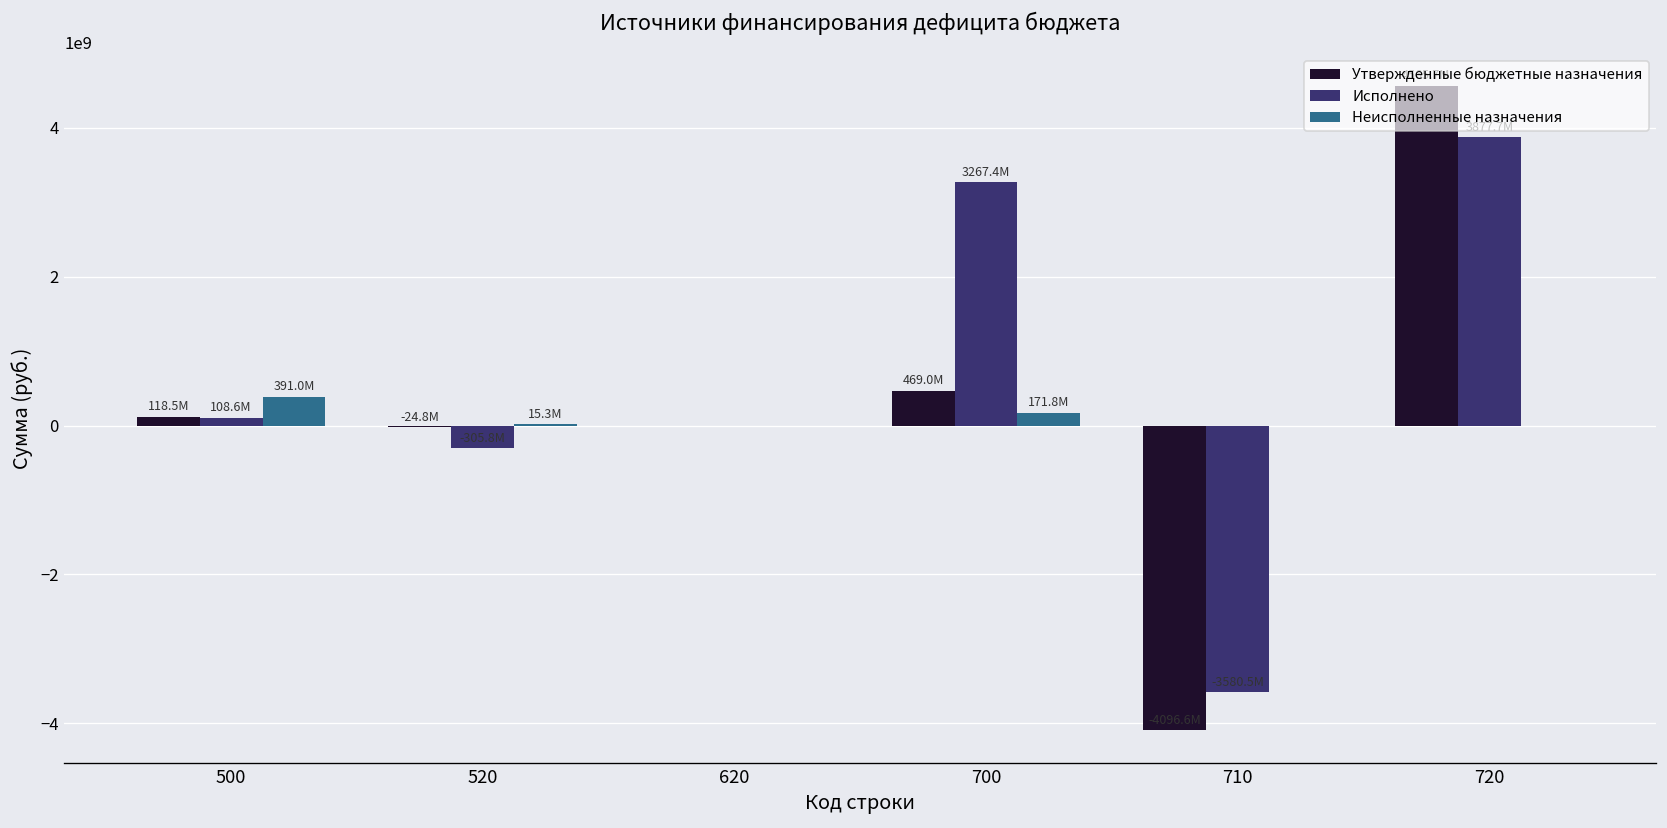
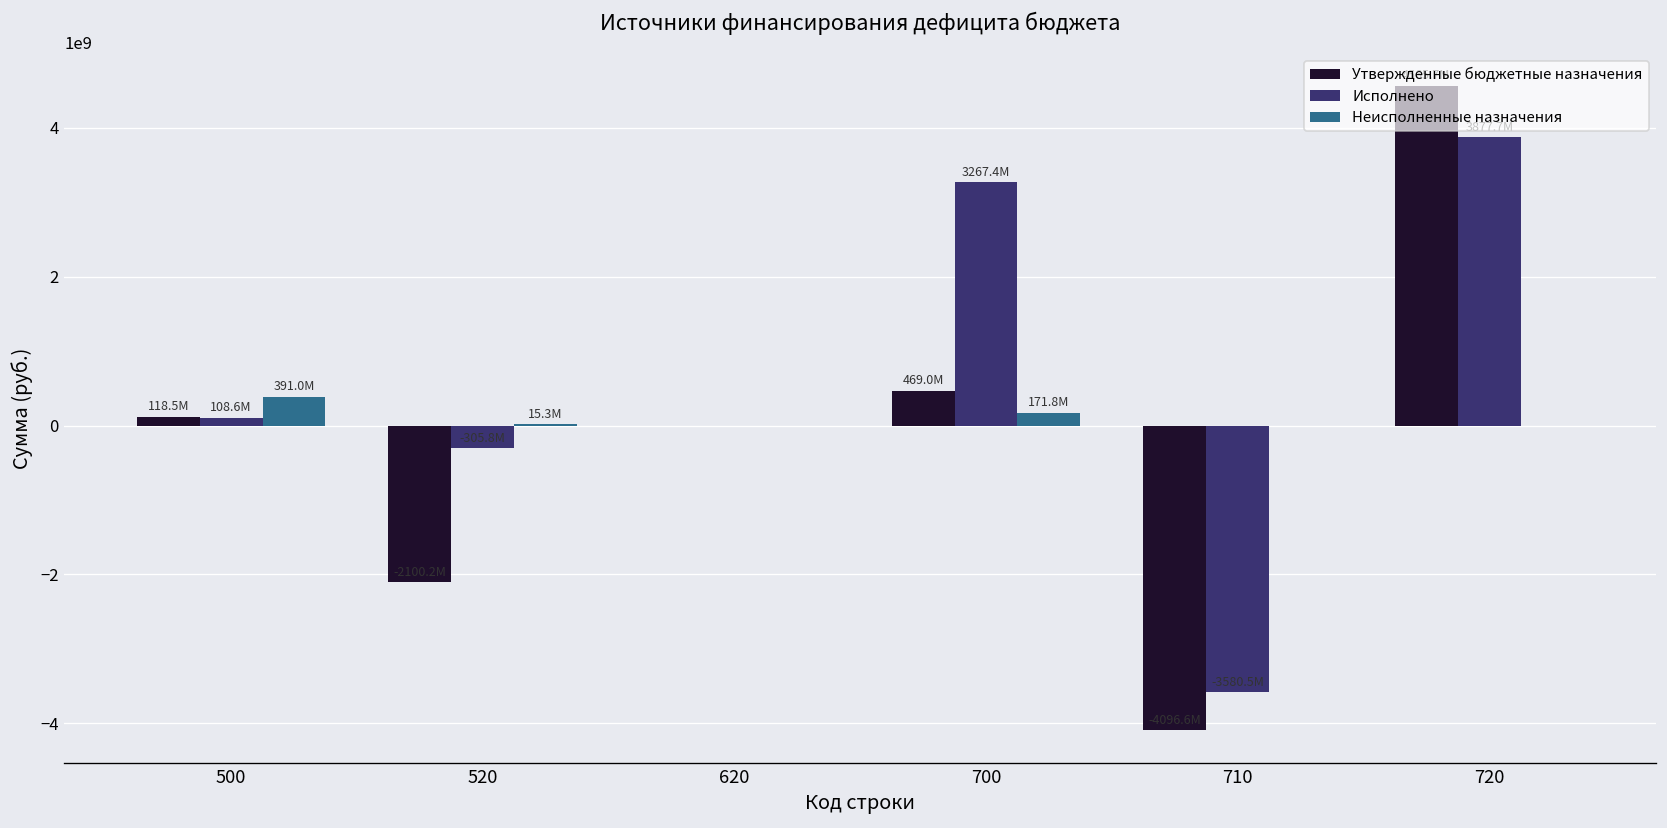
Утвержденные бюджетные назначения, 520: 0 -> -2100000000
